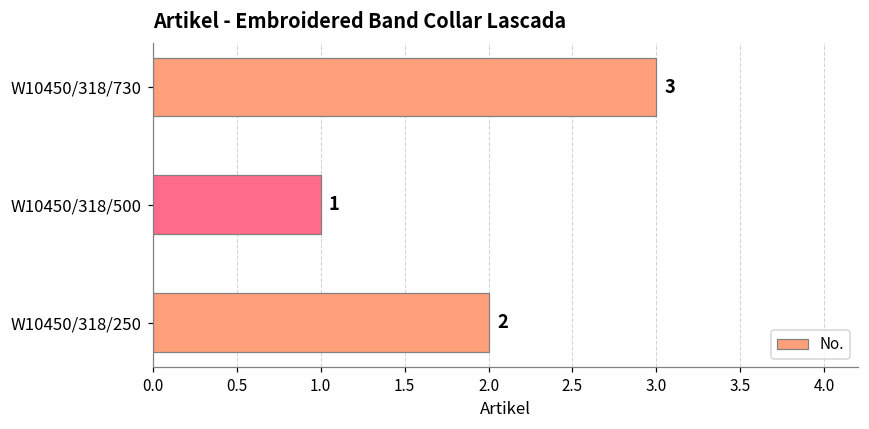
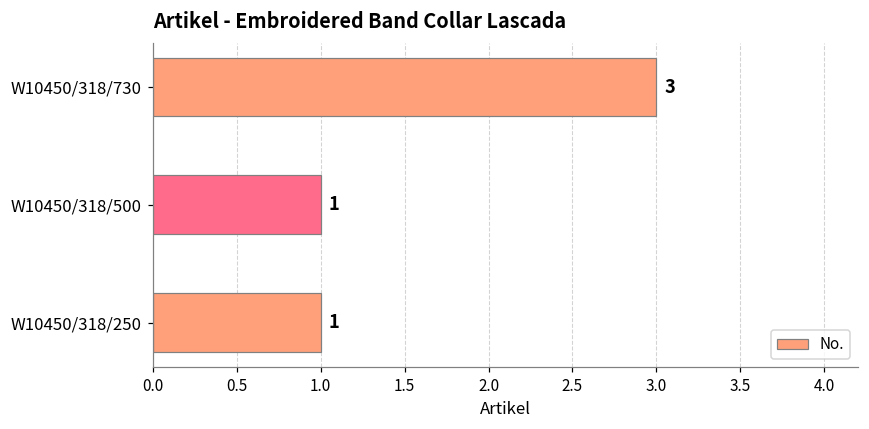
W10450/318/250: 2 -> 1
